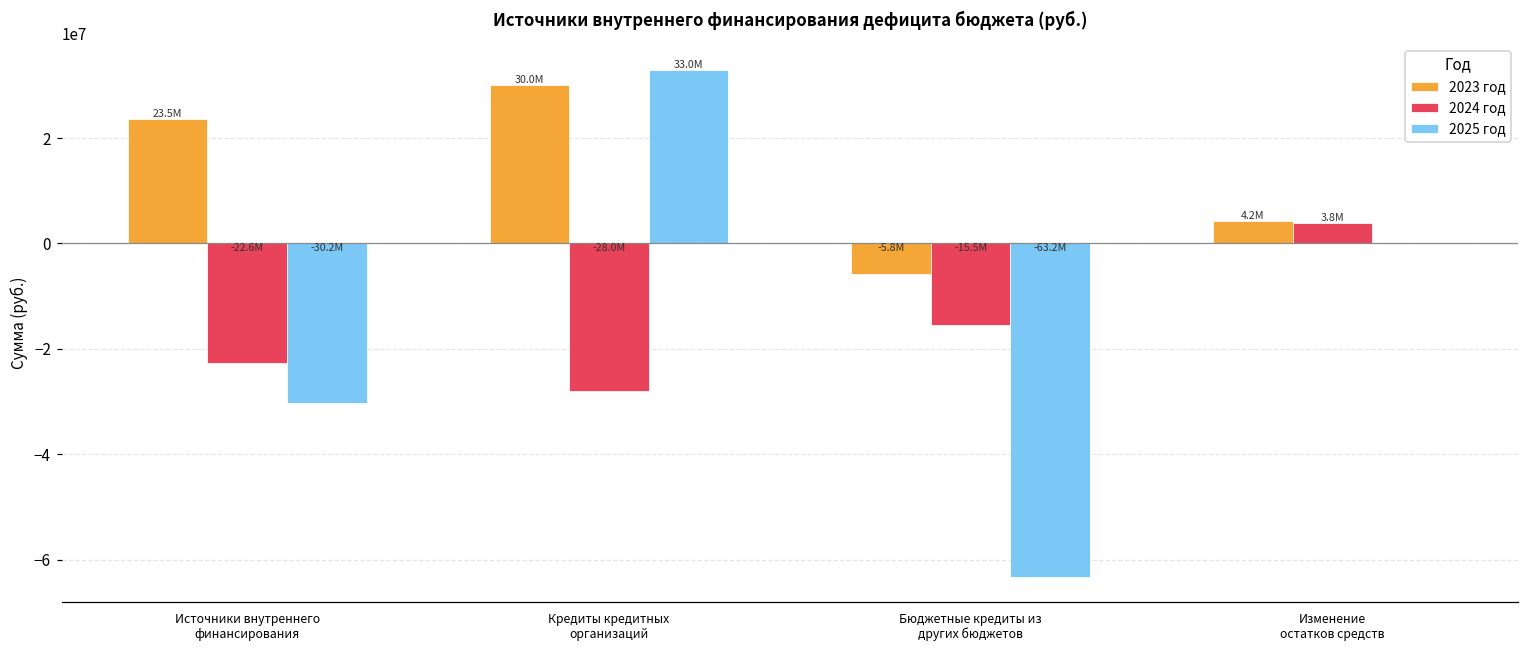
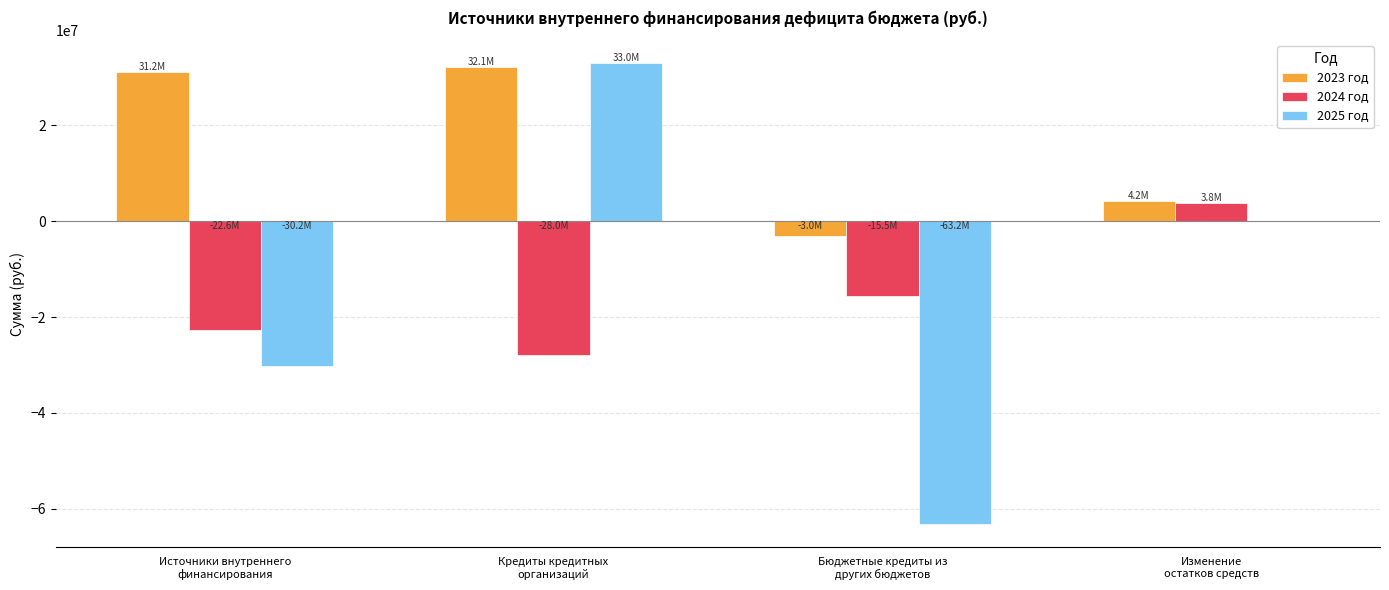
2023 год, Источники внутреннего финансирования: 23.5M -> 31.2M
2023 год, Кредиты кредитных организаций: 30.0M -> 32.1M
2023 год, Бюджетные кредиты из других бюджетов: -5.8M -> -3.0M
